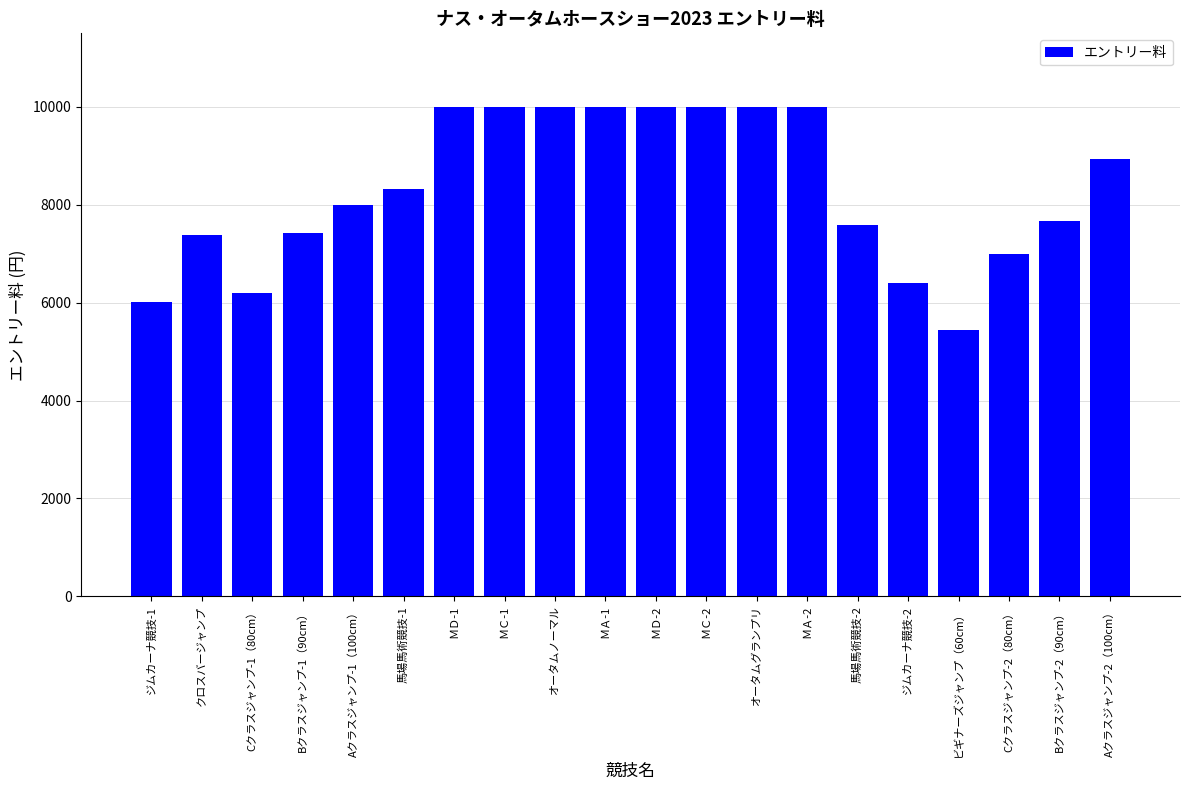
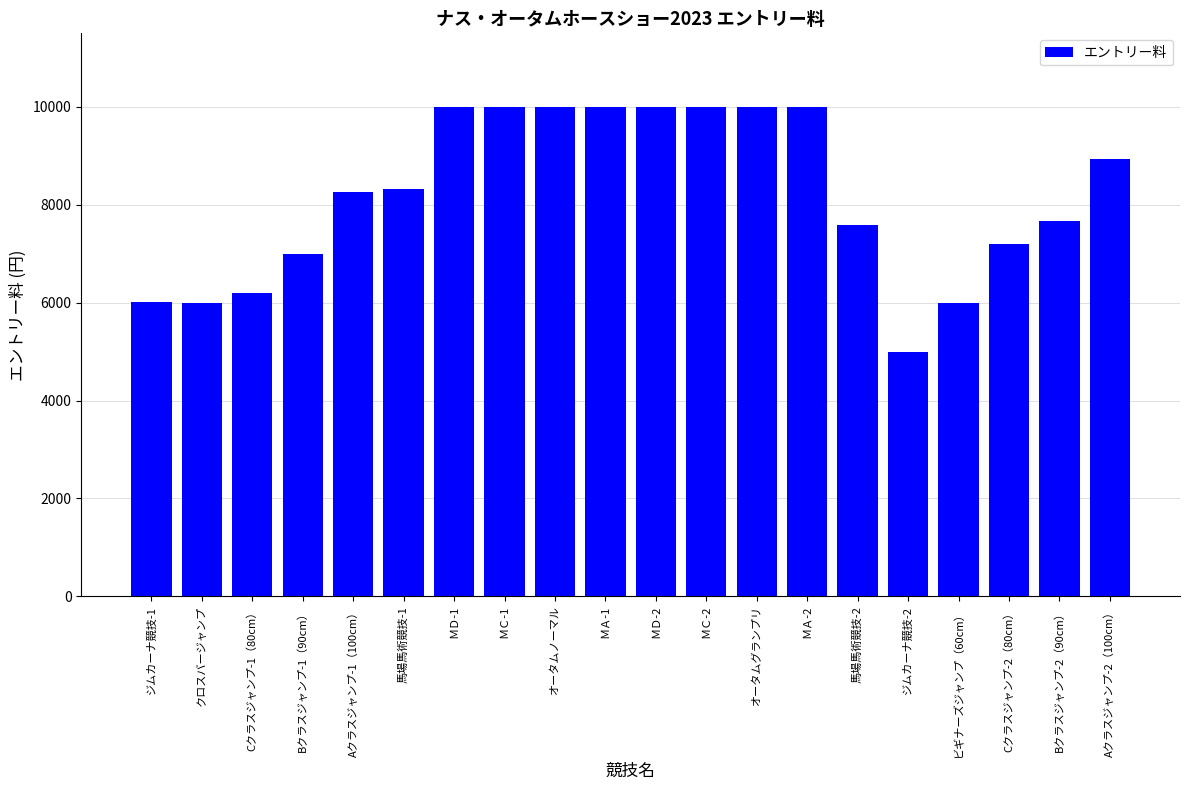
クロスバージャンプ: 7400 -> 6000
Bクラスジャンプ-1（90cm）: 7400 -> 7000
Aクラスジャンプ-1（100cm）: 8000 -> 8300
ジムカーナ競技-2: 6400 -> 5000
ビギナーズジャンプ（60cm）: 5400 -> 6000
Cクラスジャンプ-2（80cm）: 7000 -> 7200
